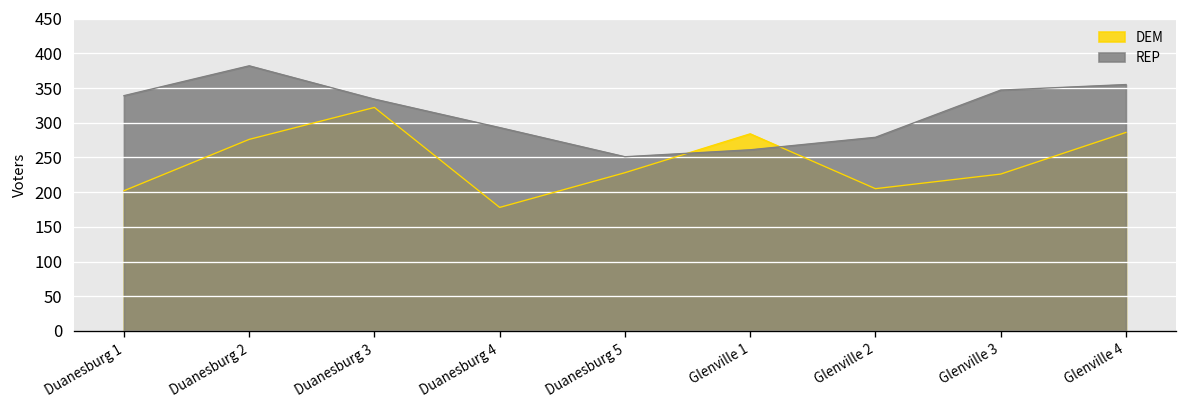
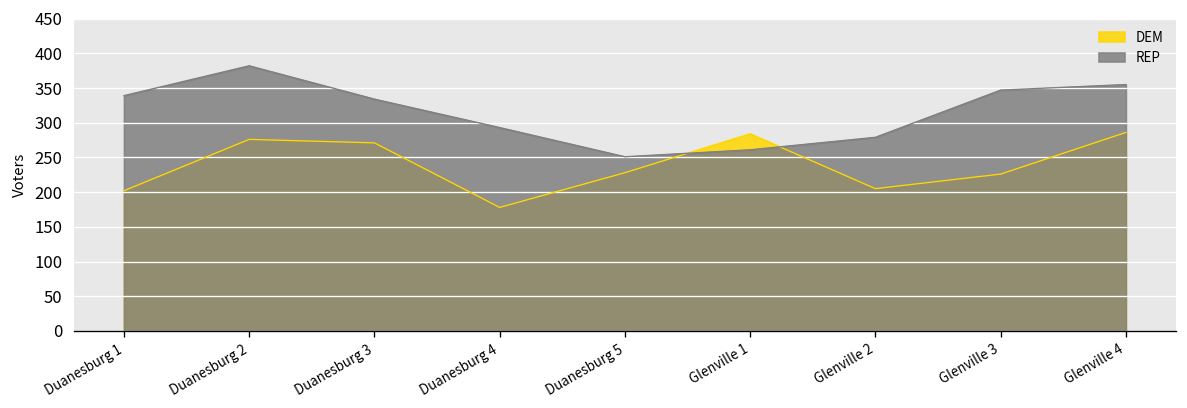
DEM, Duanesburg 3: 320 -> 270
